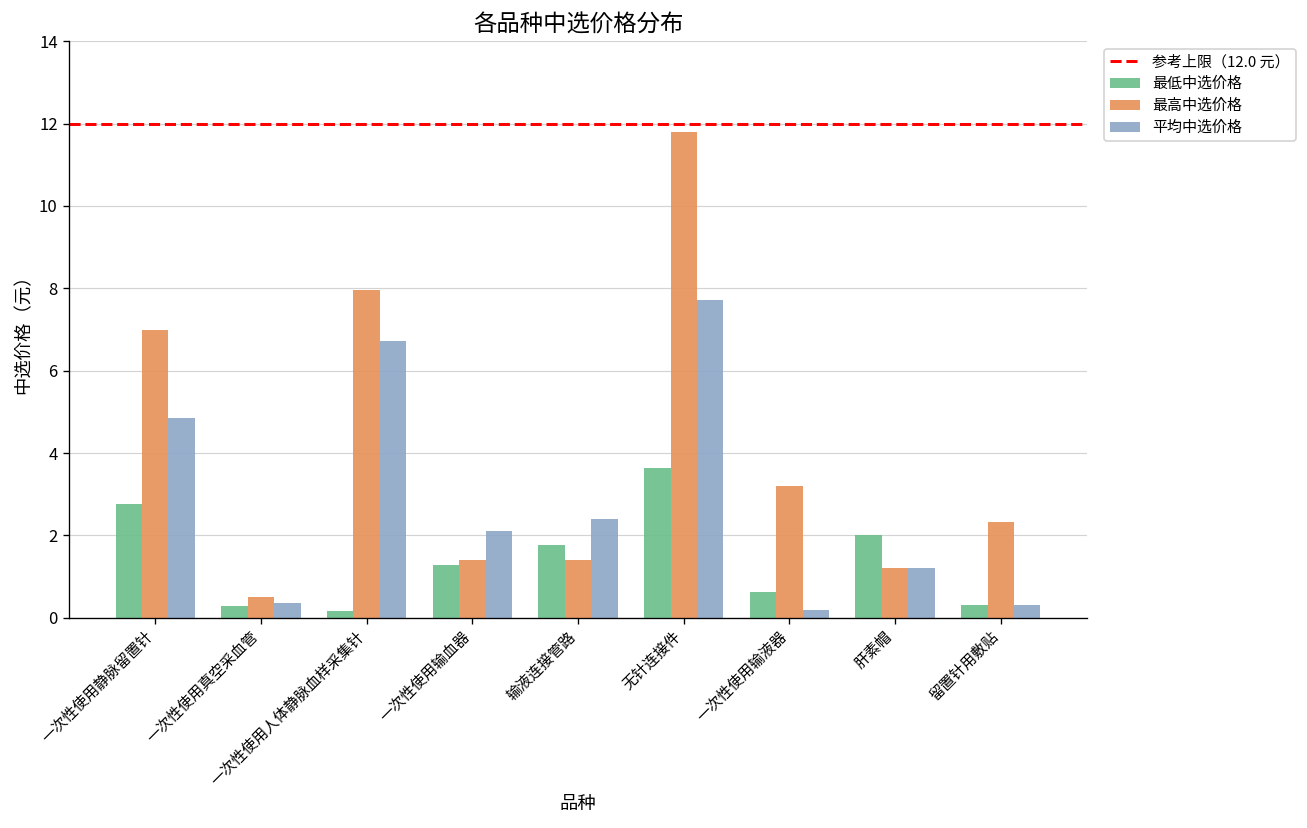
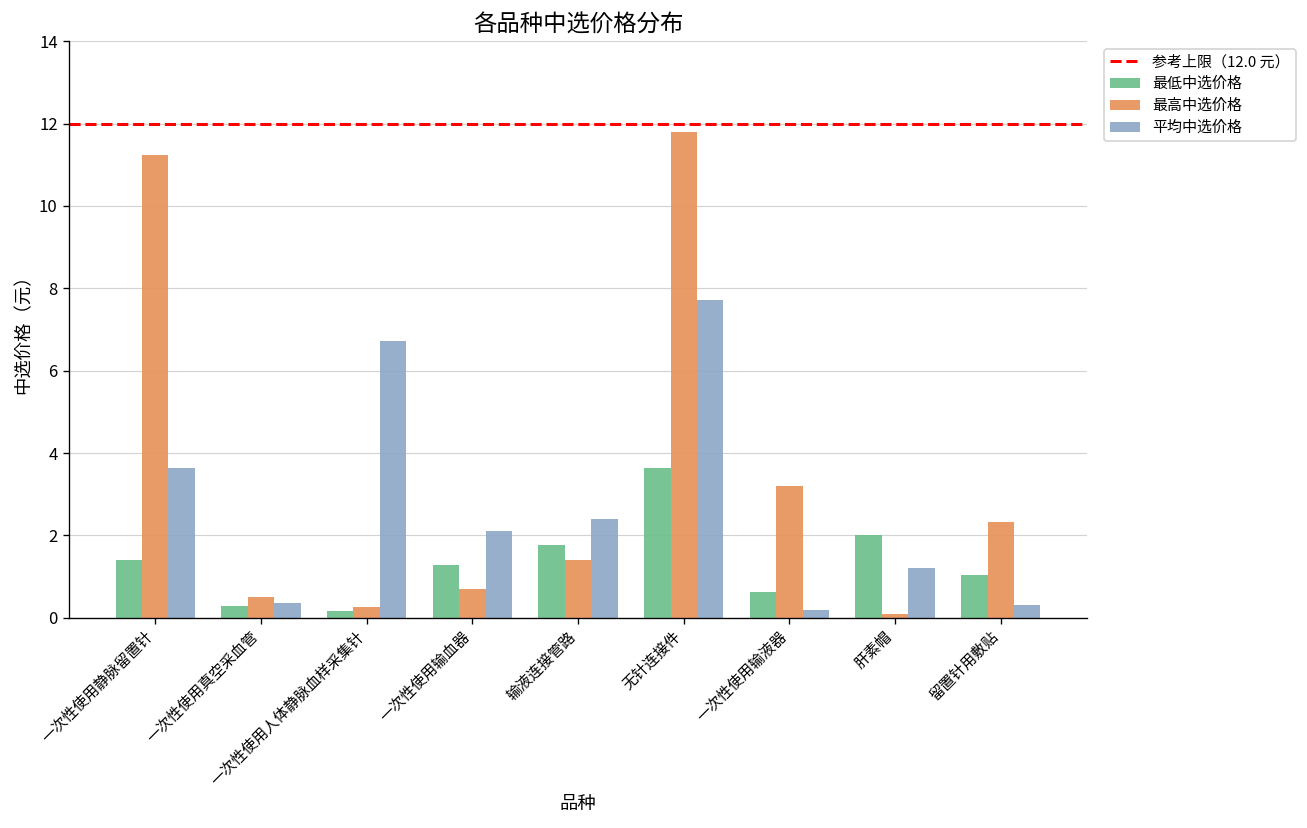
最低中选价格, 一次性使用静脉留置针: 2.8 -> 1.4
最高中选价格, 一次性使用静脉留置针: 7.0 -> 11.2
平均中选价格, 一次性使用静脉留置针: 4.8 -> 3.6
最高中选价格, 一次性使用人体静脉血样采集针: 8.0 -> 0.3
最高中选价格, 一次性使用输血器: 1.4 -> 0.7
最高中选价格, 肝素帽: 1.2 -> 0.1
最低中选价格, 留置针用敷贴: 0.3 -> 1.0
